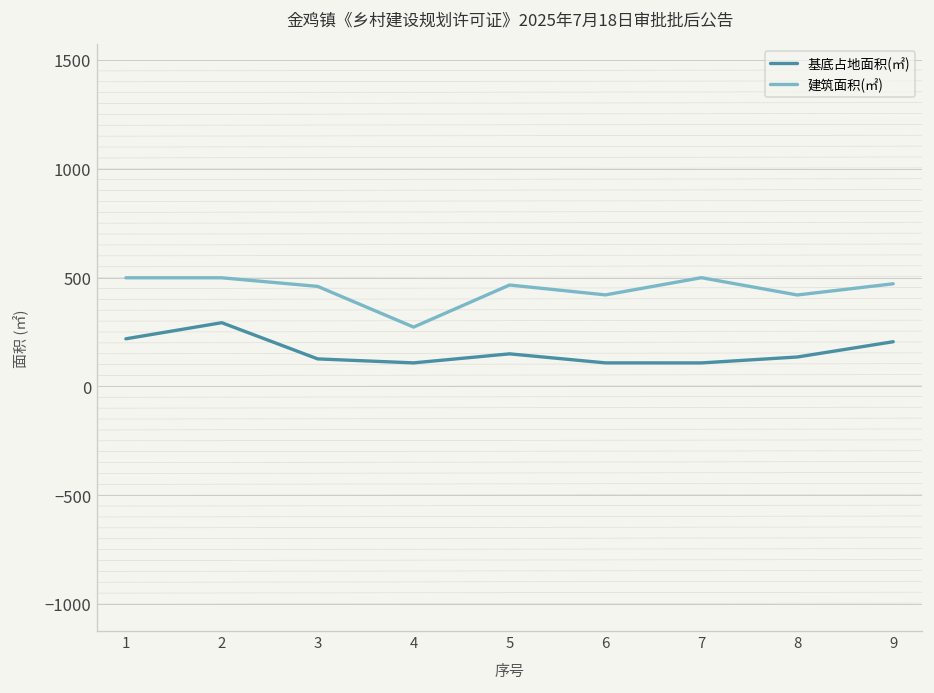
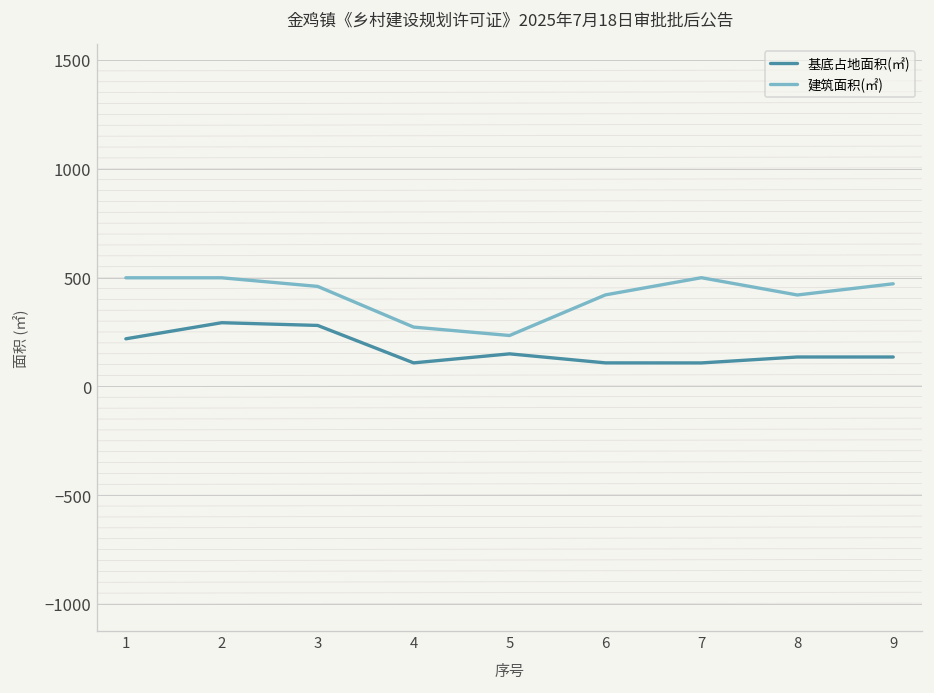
基底占地面积(㎡), 3: 130 -> 280
建筑面积(㎡), 5: 470 -> 230
基底占地面积(㎡), 9: 210 -> 140
